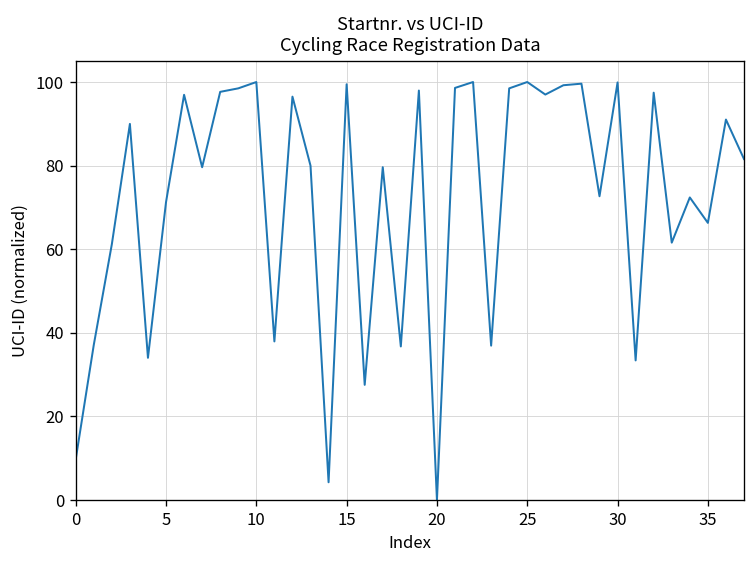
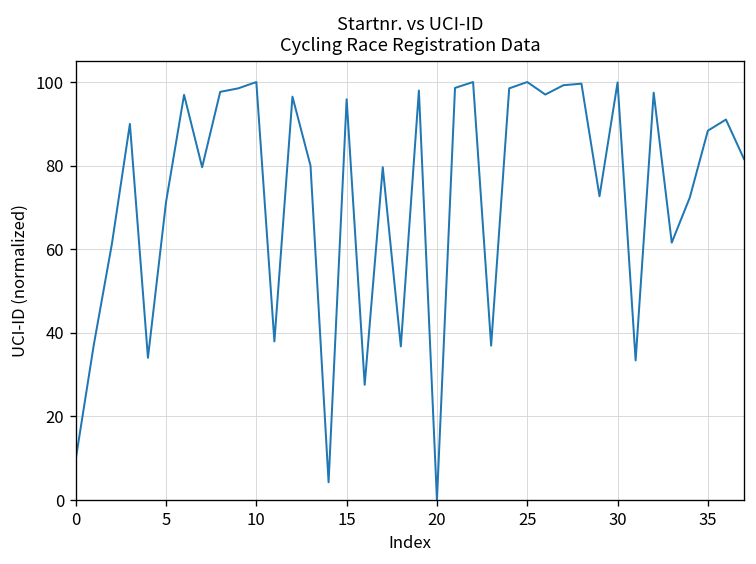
15: 99 -> 96
35: 66 -> 88
